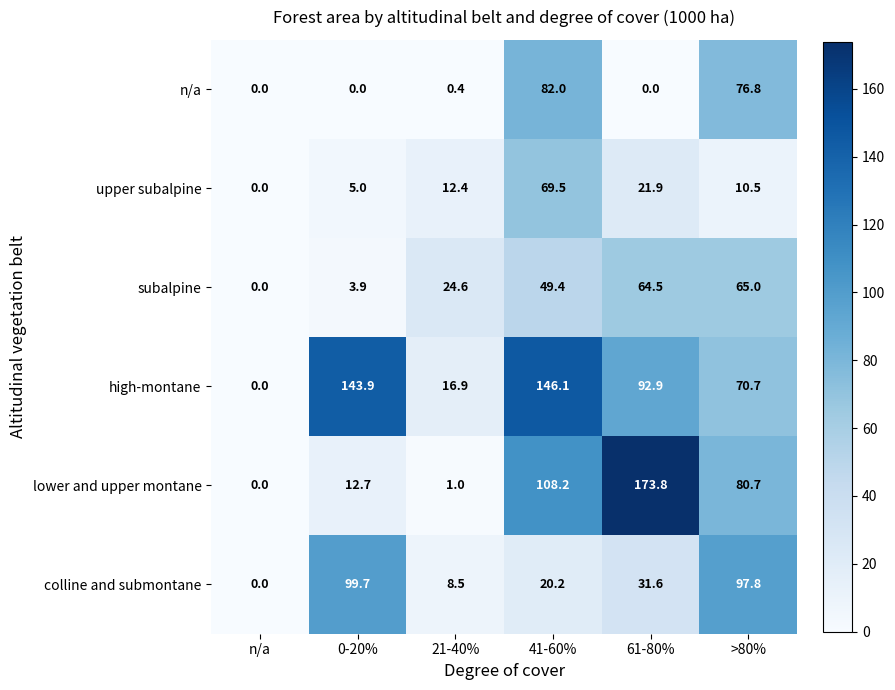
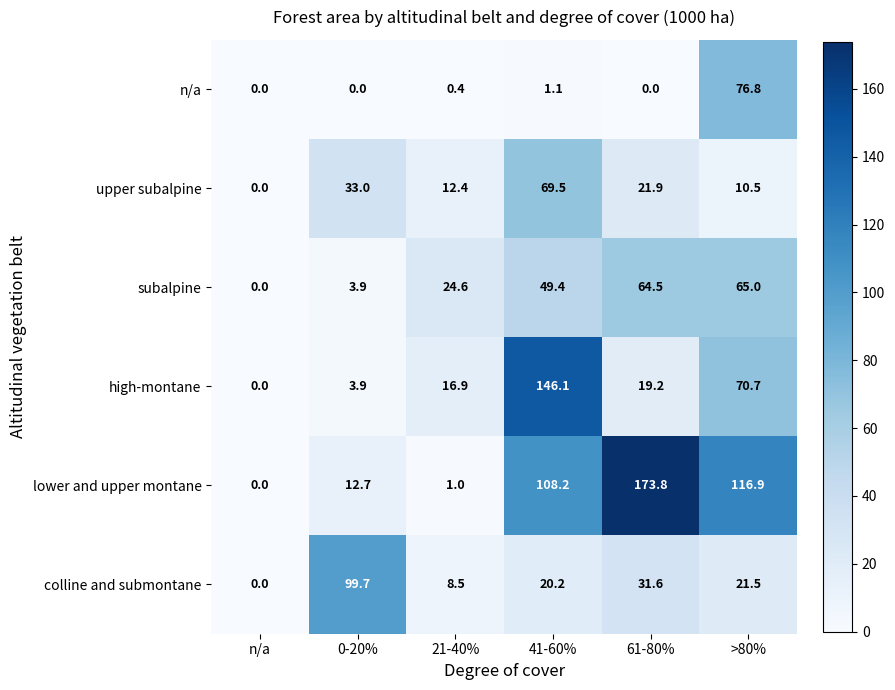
n/a, 41-60%: 82.0 -> 1.1
upper subalpine, 0-20%: 5.0 -> 33.0
high-montane, 0-20%: 143.9 -> 3.9
high-montane, 61-80%: 92.9 -> 19.2
lower and upper montane, >80%: 80.7 -> 116.9
colline and submontane, >80%: 97.8 -> 21.5
